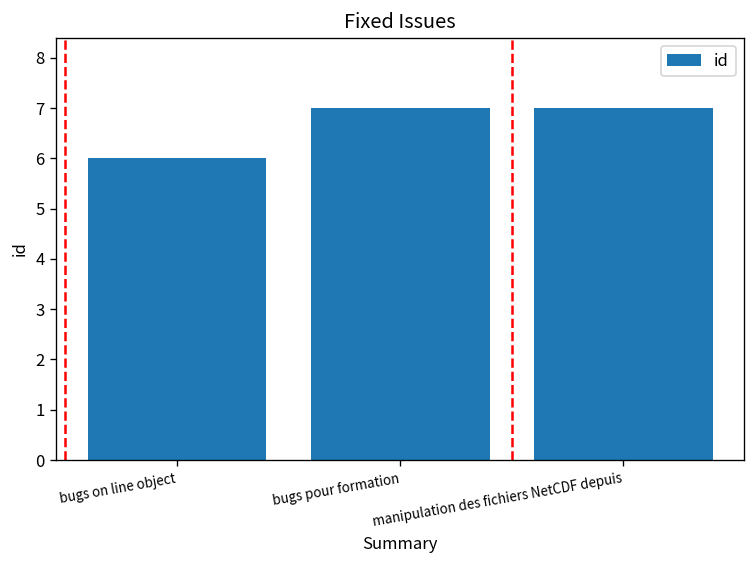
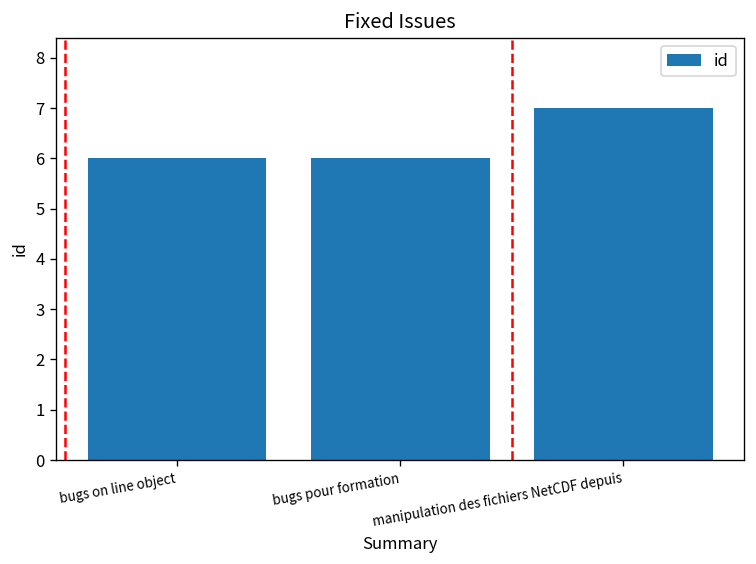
bugs pour formation: 7 -> 6
